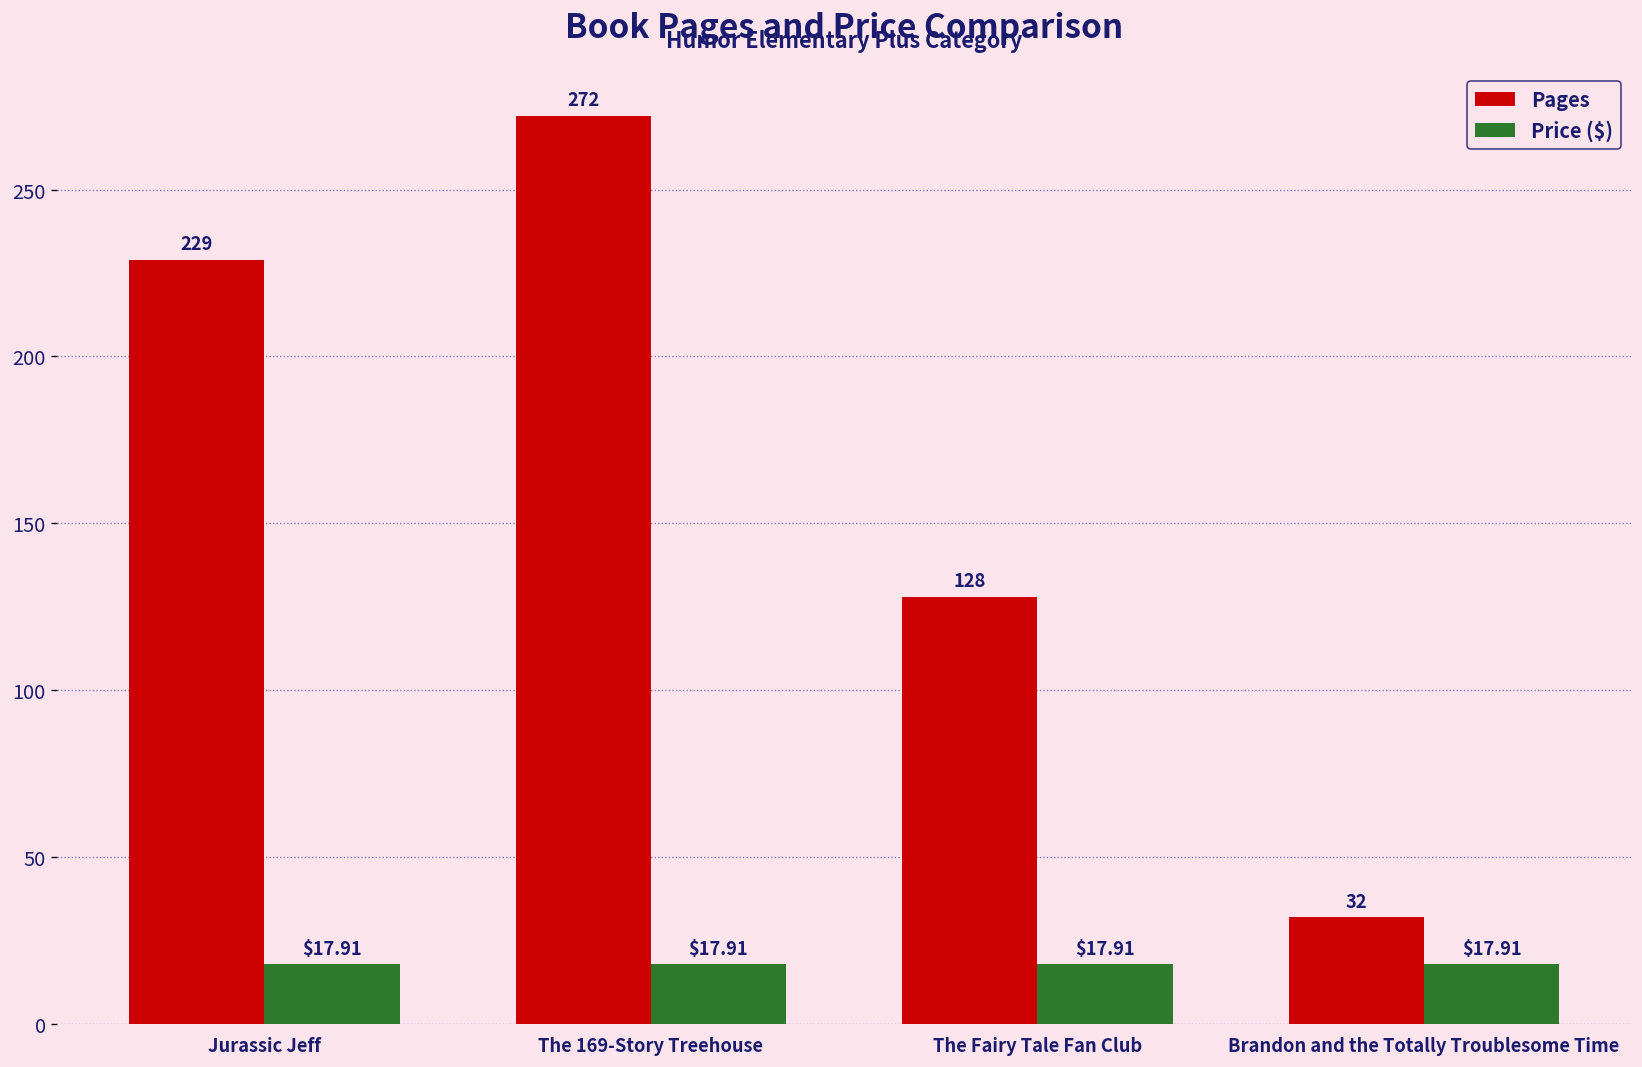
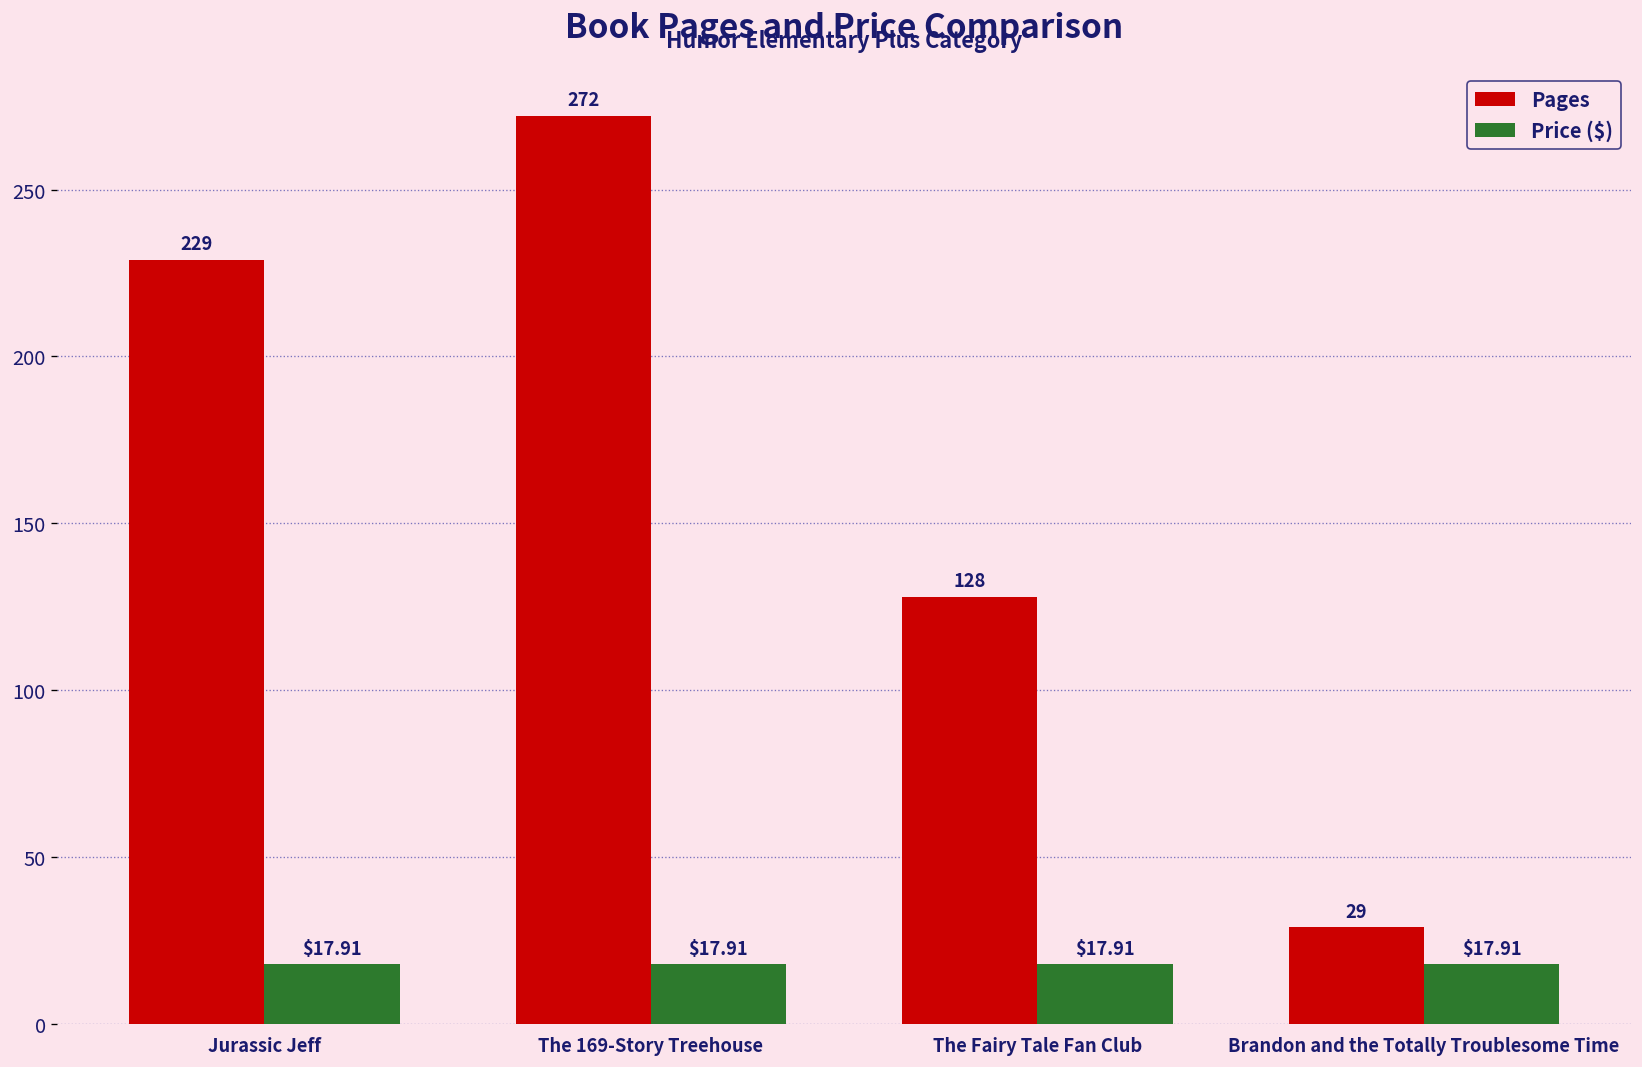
Pages, Brandon and the Totally Troublesome Time: 32 -> 29
